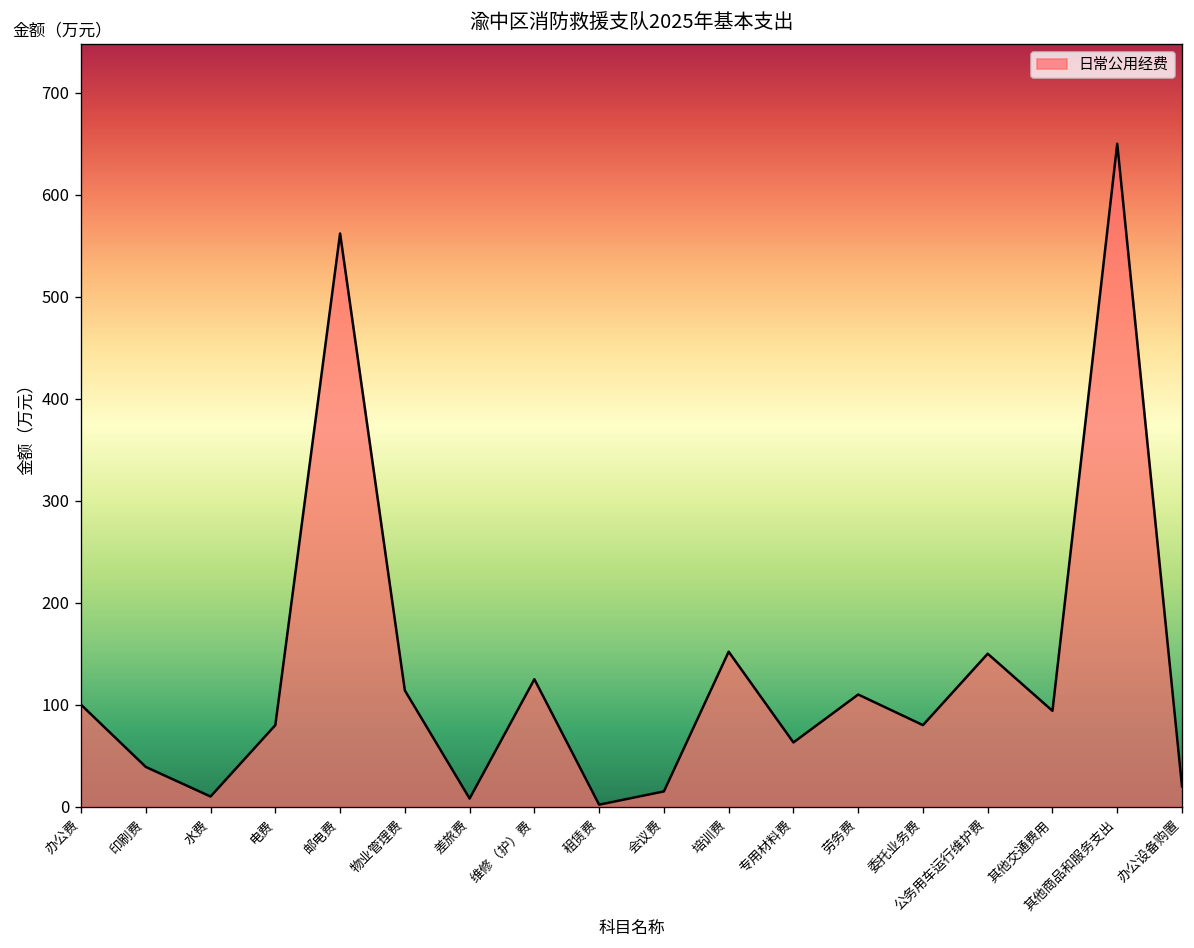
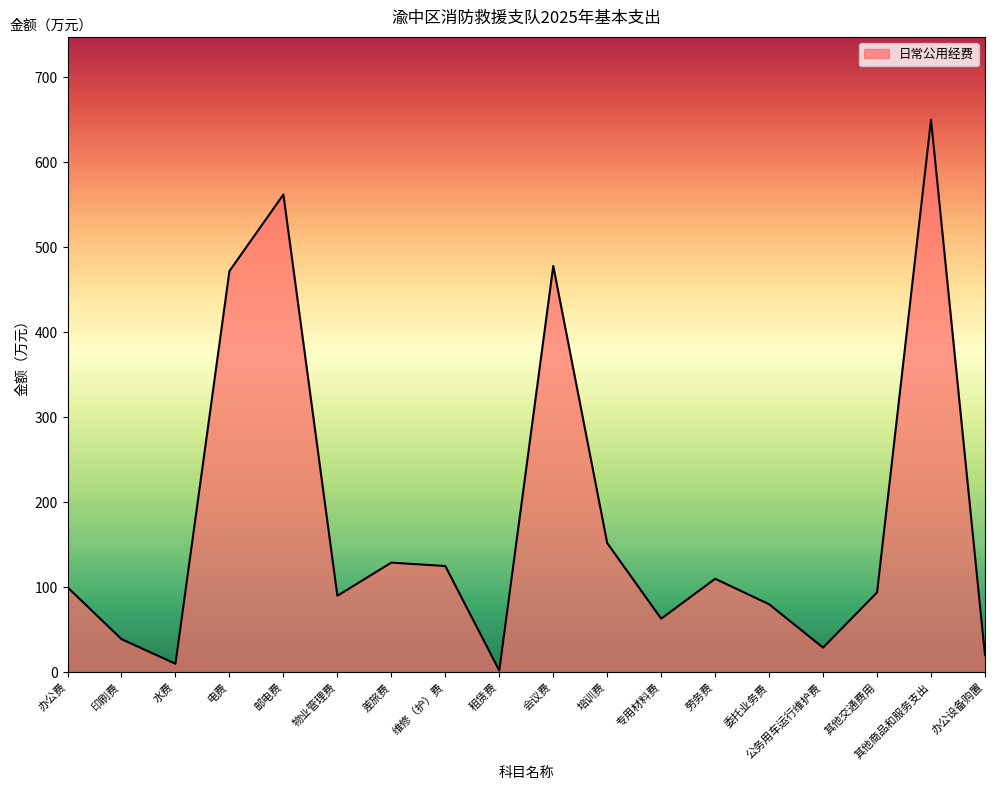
电费: 80 -> 470
物业管理费: 110 -> 90
差旅费: 10 -> 130
会议费: 20 -> 480
公务用车运行维护费: 150 -> 30
